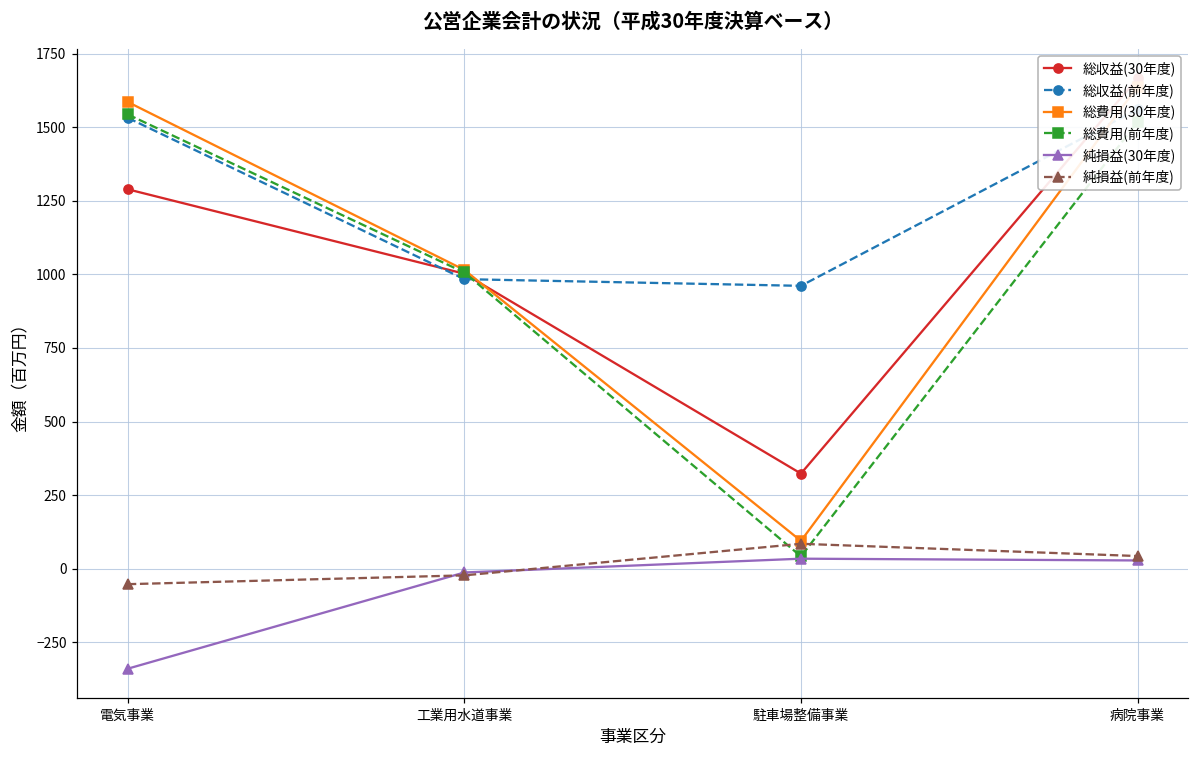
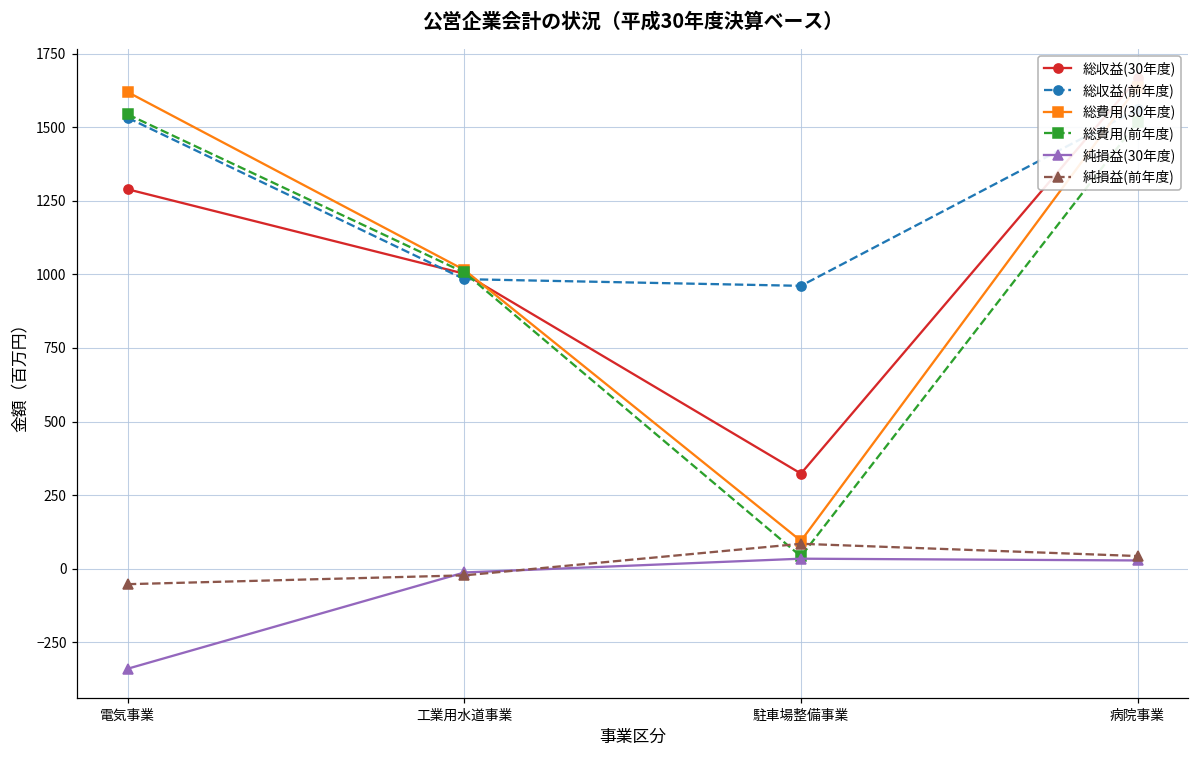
総費用(30年度), 電気事業: 1590 -> 1620
